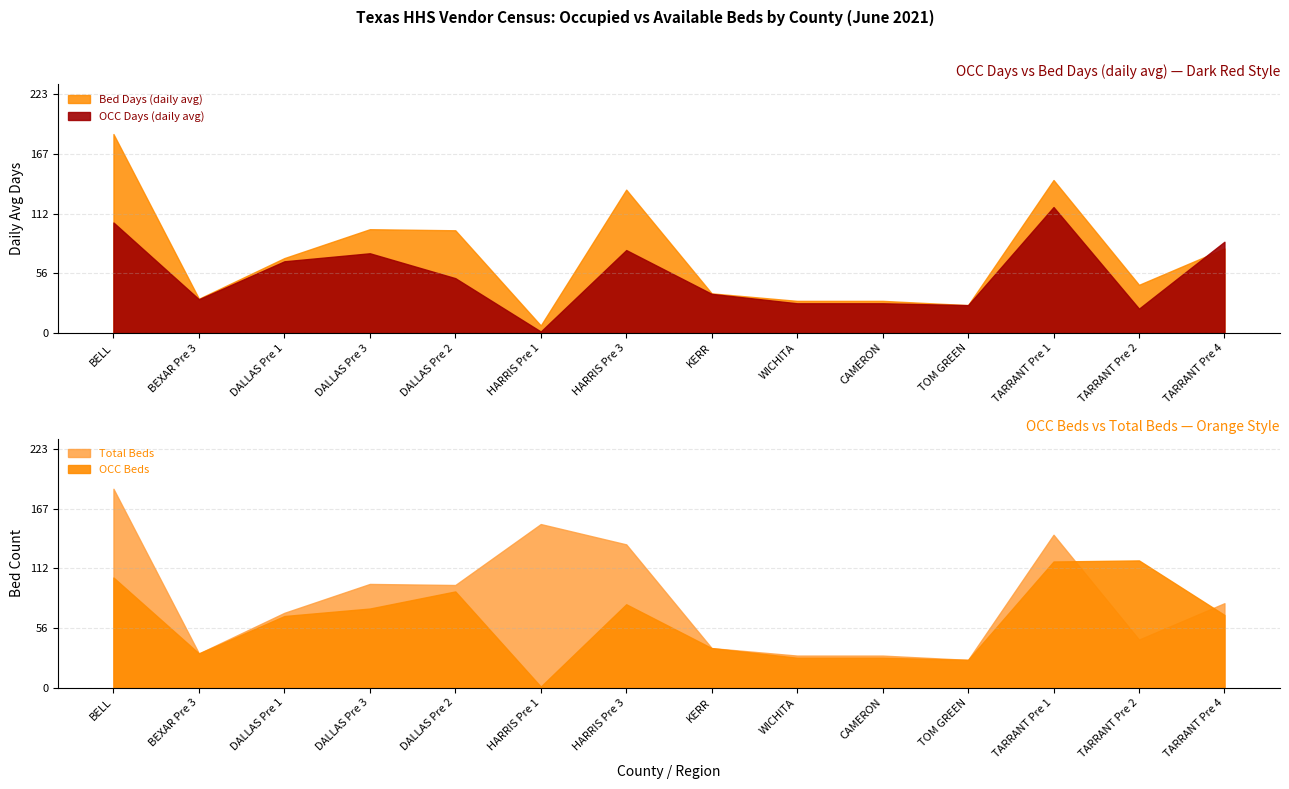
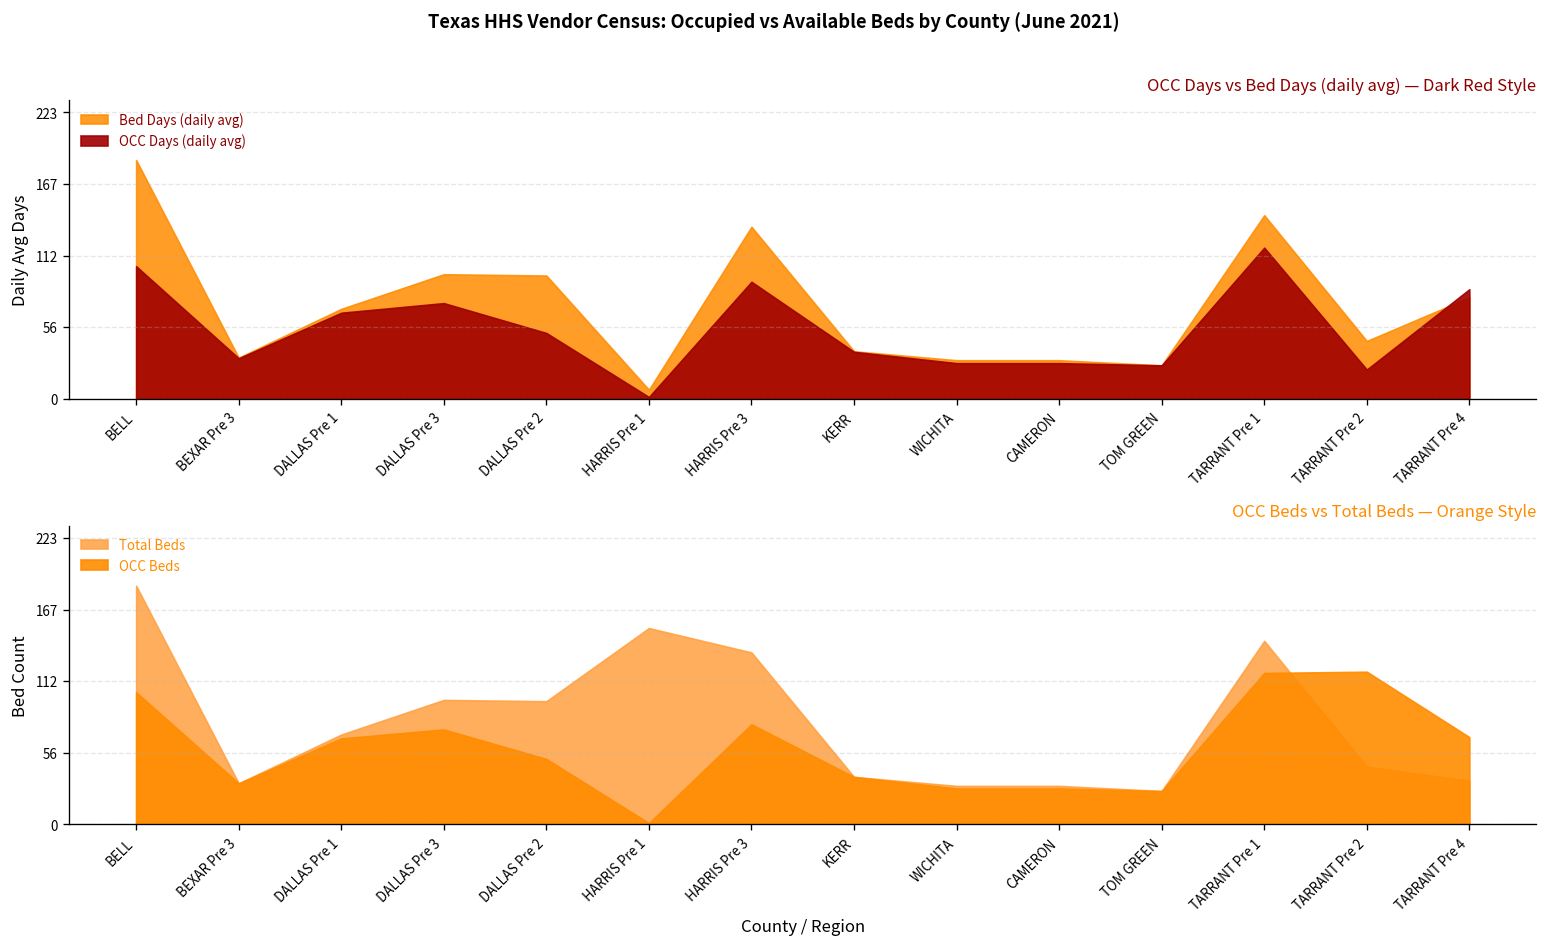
OCC Days vs Bed Days (daily avg) — Dark Red Style, OCC Days (daily avg), HARRIS Pre 3: 78 -> 91
OCC Beds vs Total Beds — Orange Style, OCC Beds, DALLAS Pre 2: 90 -> 51
OCC Beds vs Total Beds — Orange Style, Total Beds, TARRANT Pre 4: 79 -> 34
